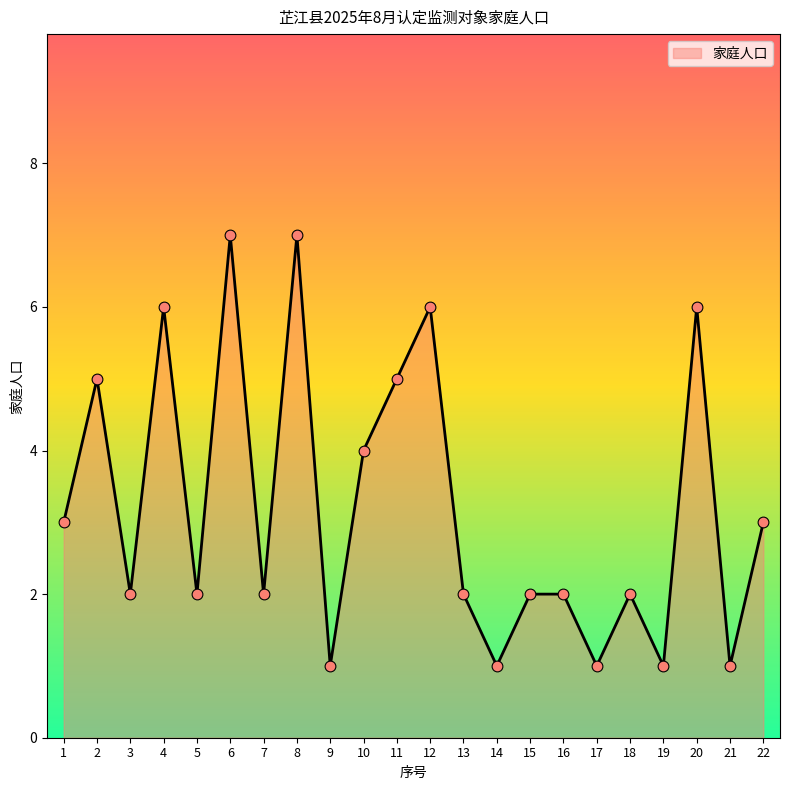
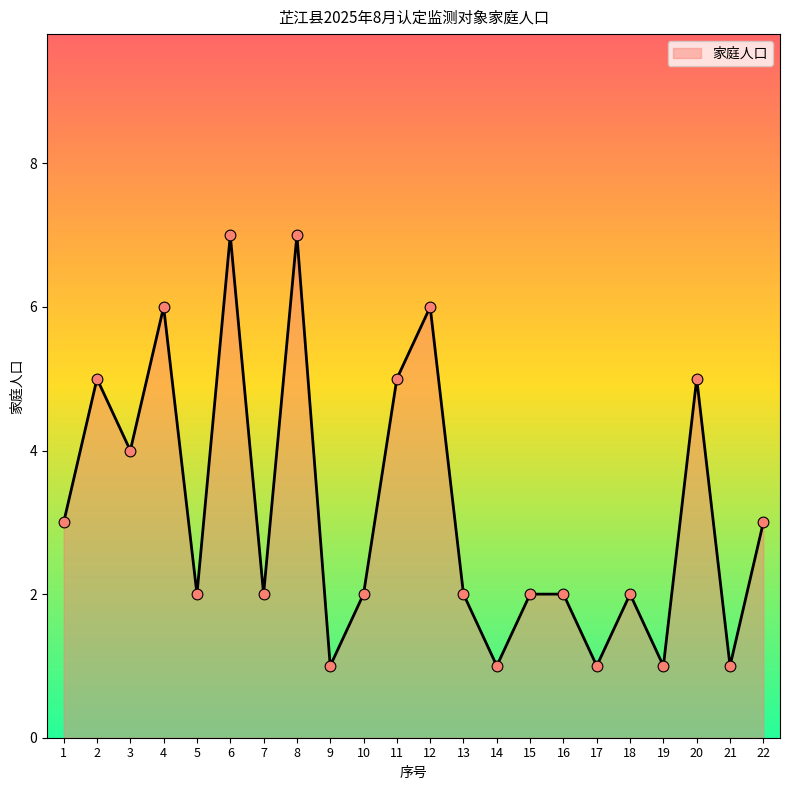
3: 2 -> 4
10: 4 -> 2
20: 6 -> 5
